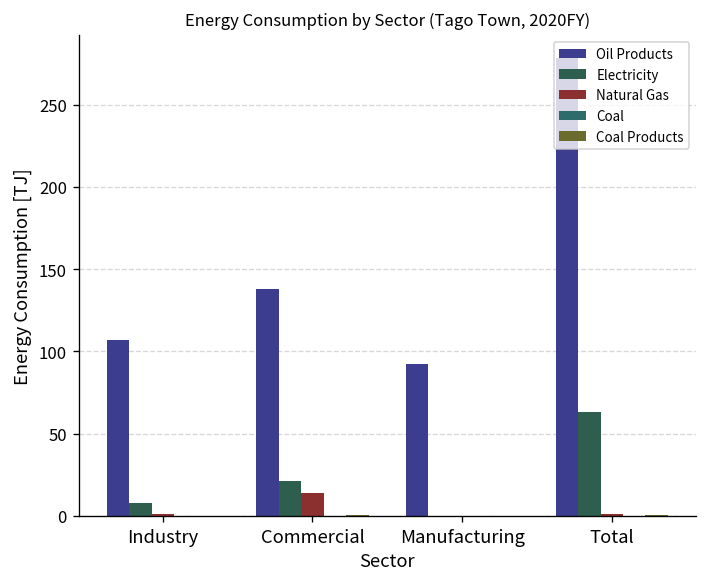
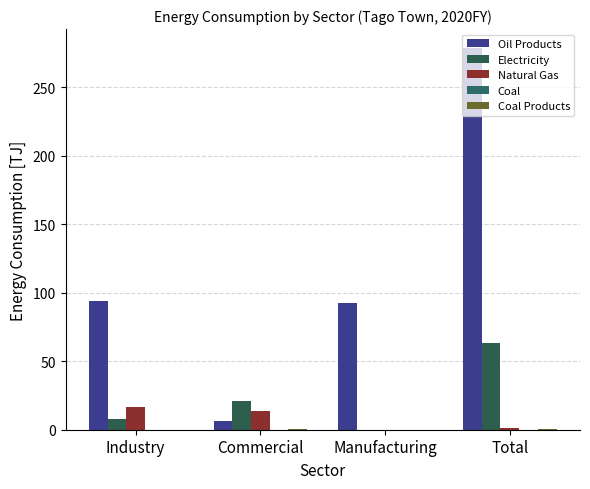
Oil Products, Industry: 107 -> 94
Natural Gas, Industry: 1 -> 17
Oil Products, Commercial: 138 -> 6
